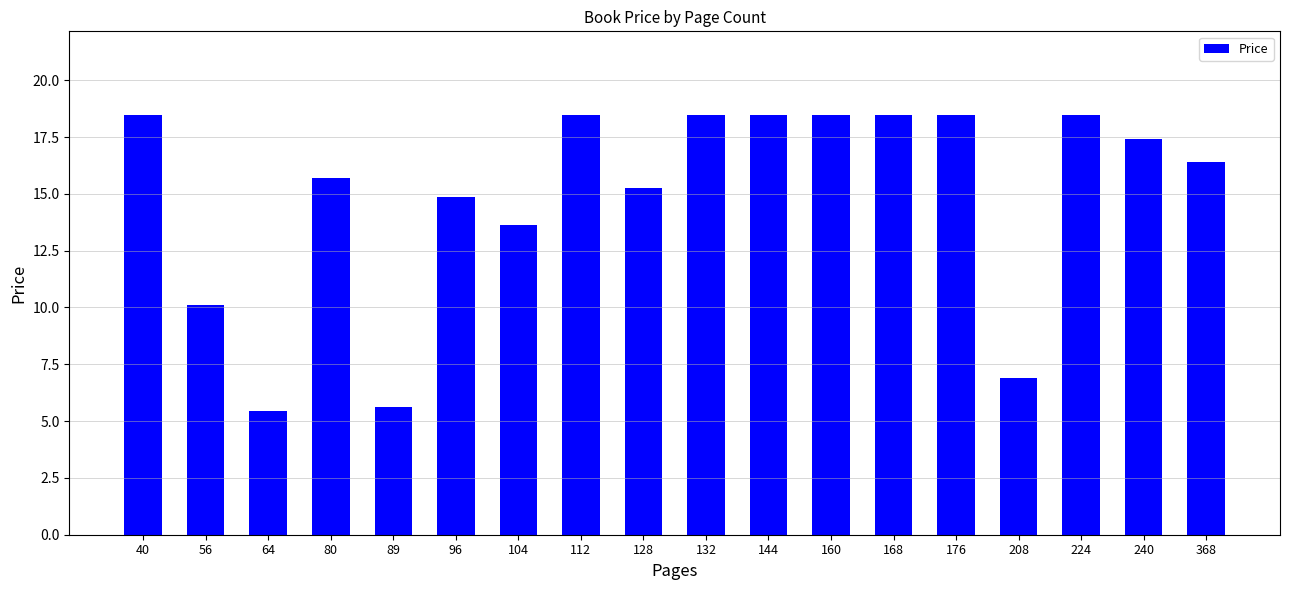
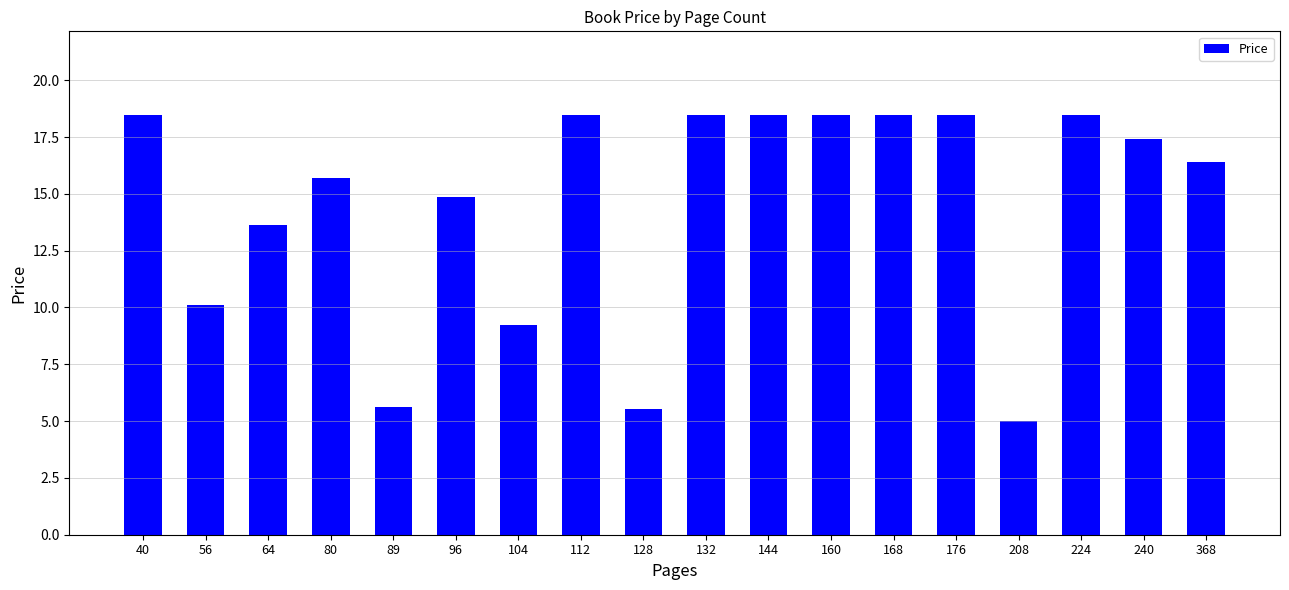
64: 5.4 -> 13.7
104: 13.7 -> 9.2
128: 15.3 -> 5.5
208: 6.9 -> 5.0
